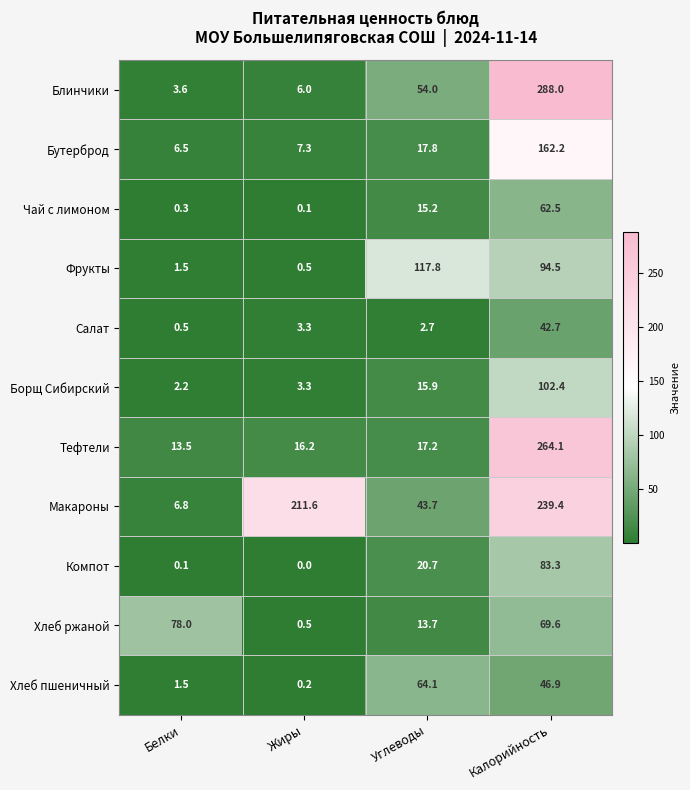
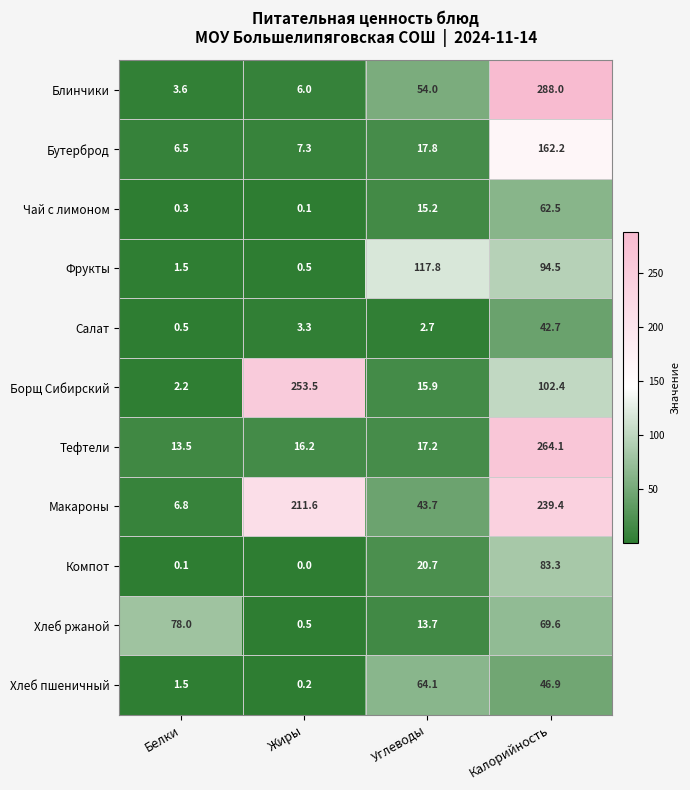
Борщ Сибирский, Жиры: 3.3 -> 253.5
